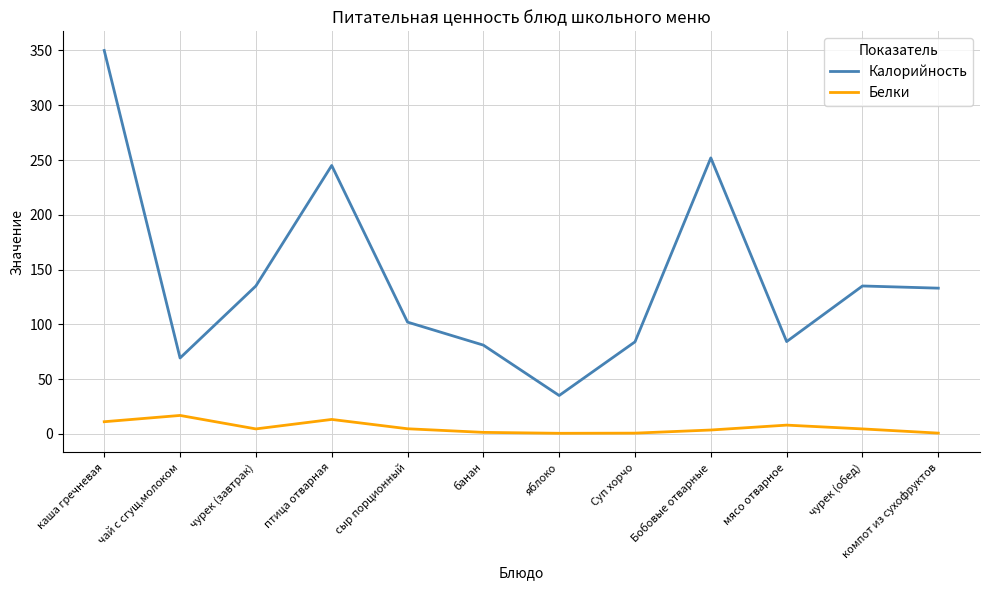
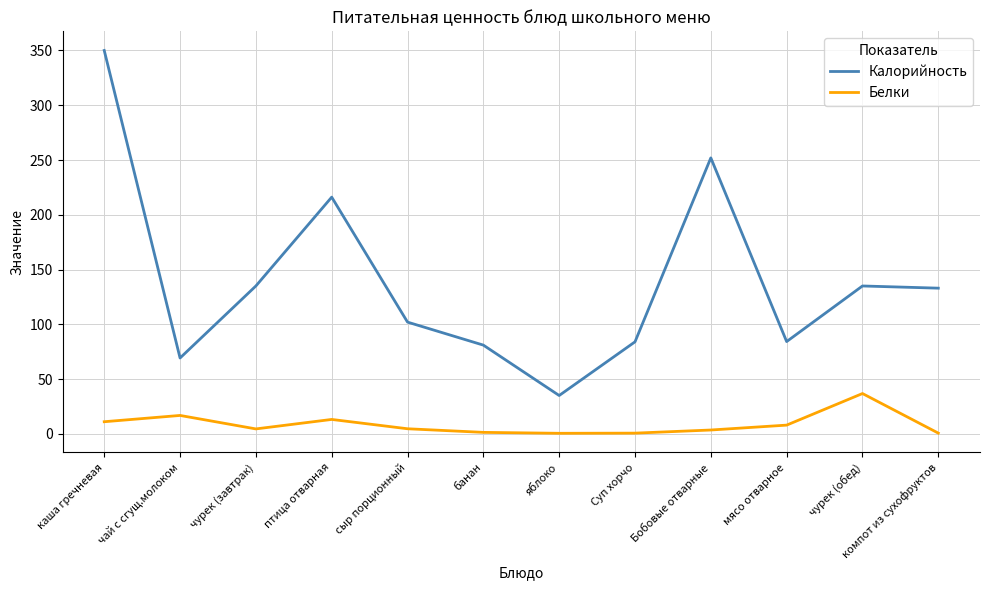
Калорийность, птица отварная: 245 -> 216
Белки, чурек (обед): 5 -> 37
